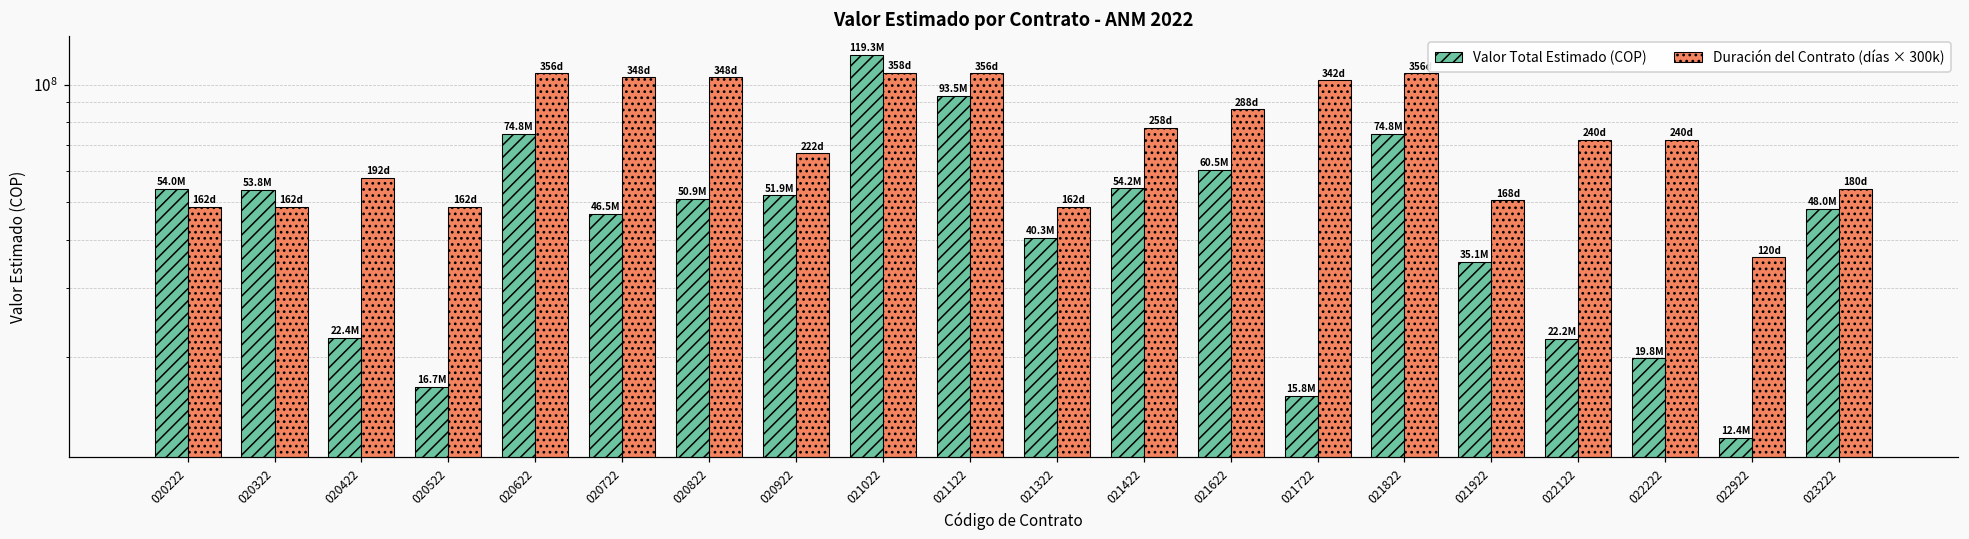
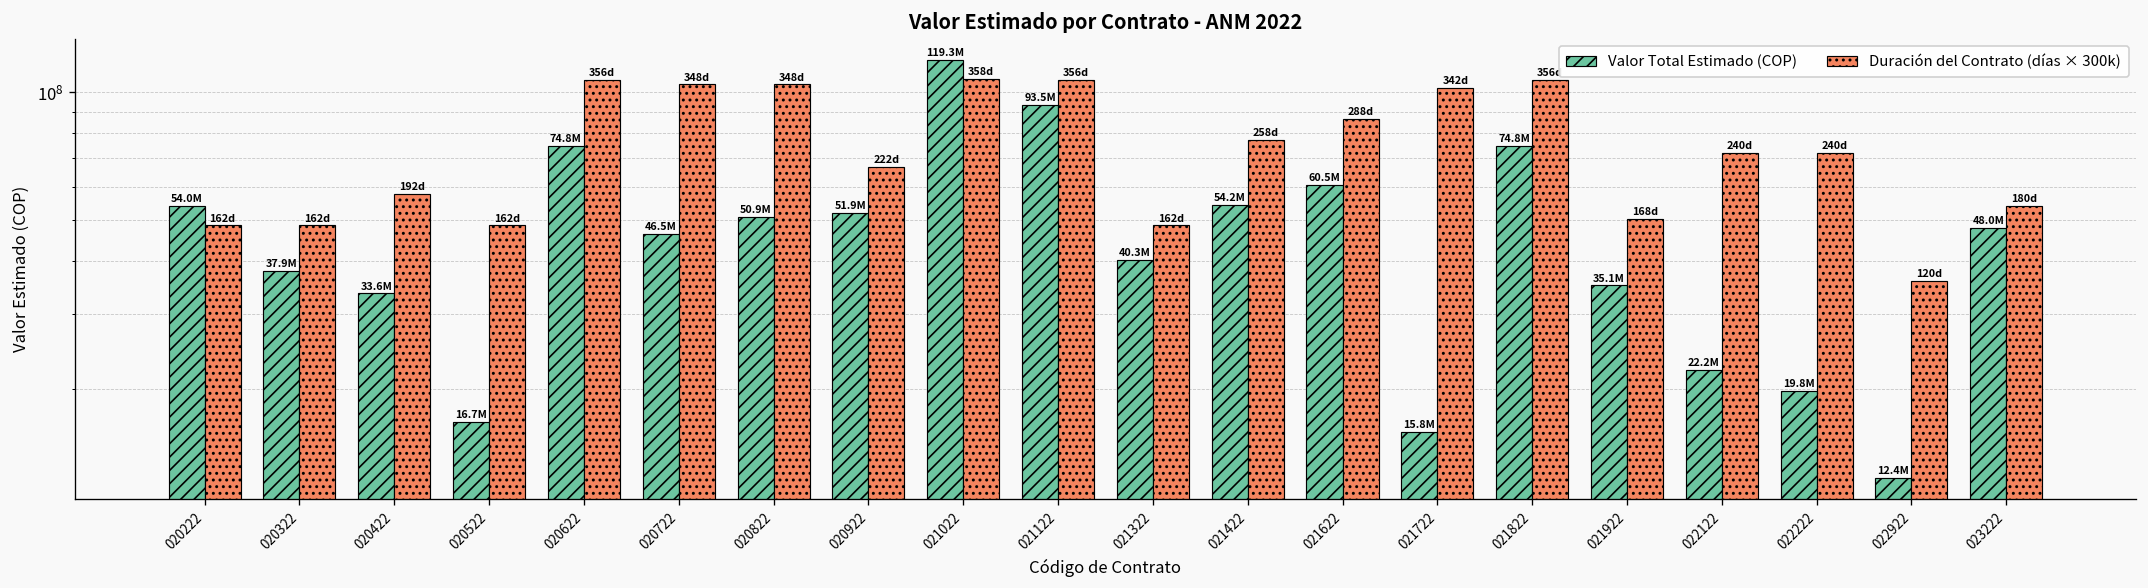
Valor Total Estimado (COP), 020322: 53.8M -> 37.9M
Valor Total Estimado (COP), 020422: 22.4M -> 33.6M
